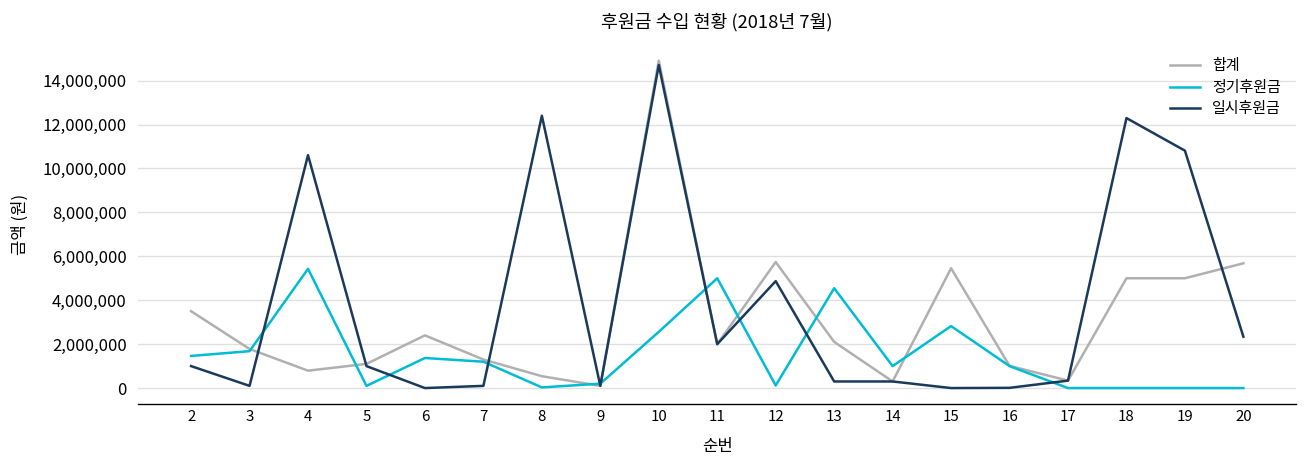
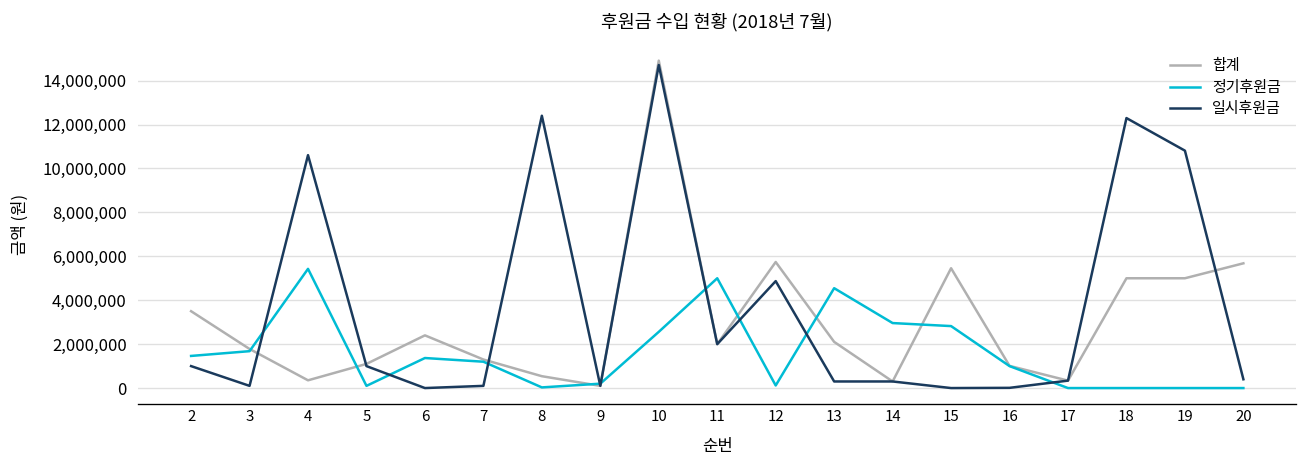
합계, 4: 800,000 -> 400,000
정기후원금, 14: 1,000,000 -> 3,000,000
일시후원금, 20: 2,300,000 -> 400,000
